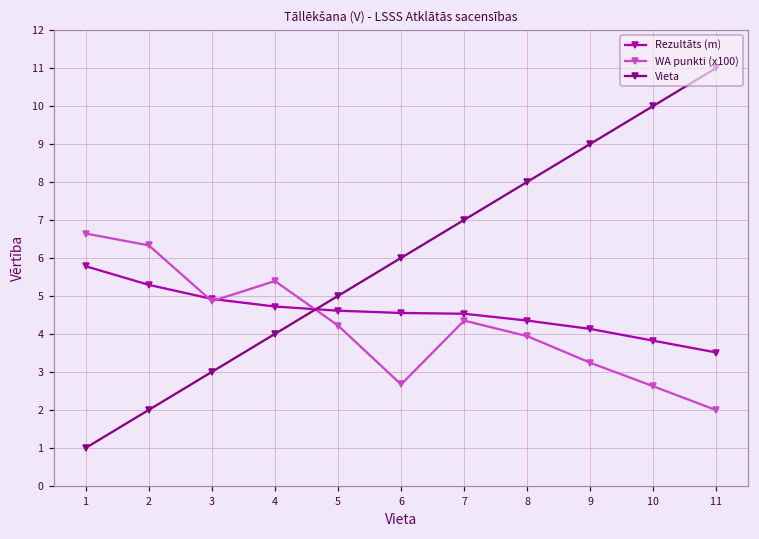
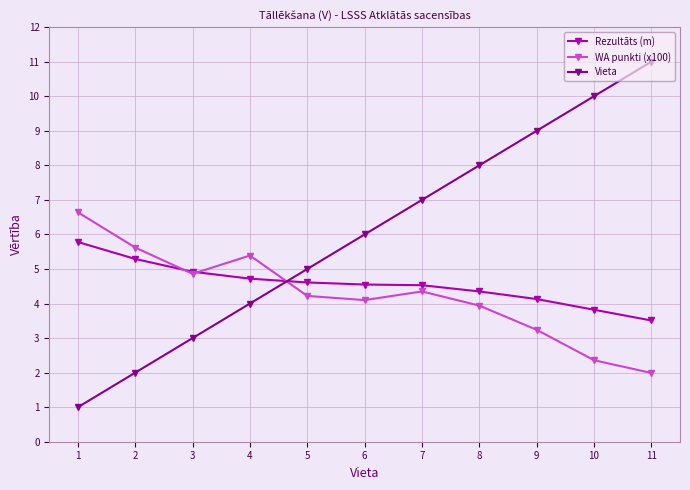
WA punkti (x100), 2: 6.3 -> 5.6
WA punkti (x100), 6: 2.7 -> 4.1
WA punkti (x100), 10: 2.6 -> 2.4
